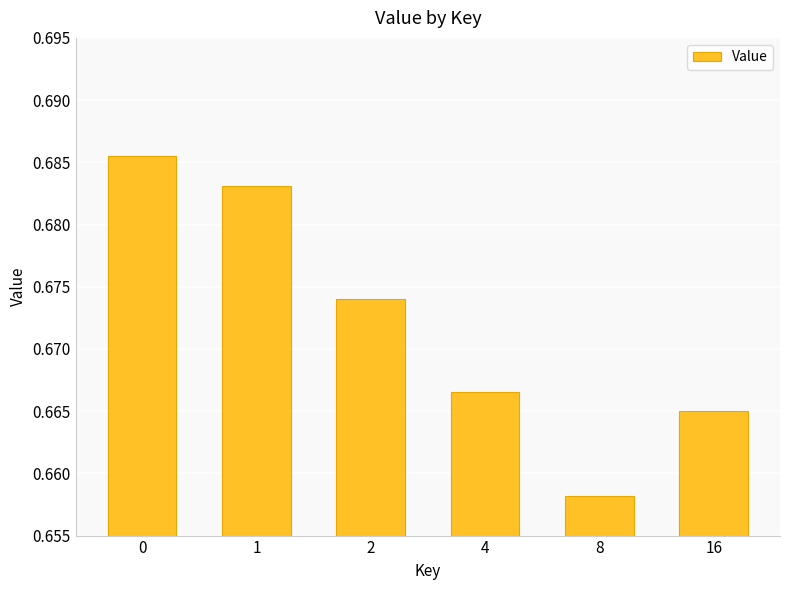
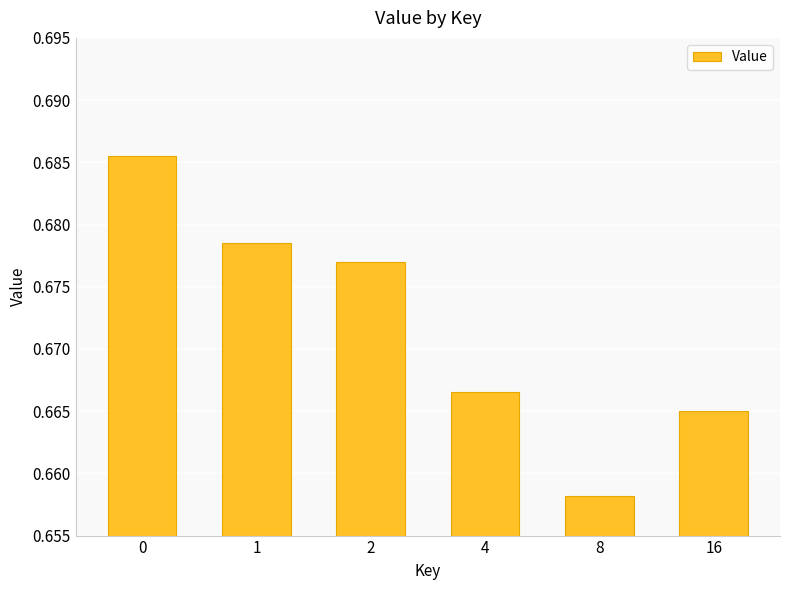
1: 0.6831 -> 0.6785
2: 0.674 -> 0.677
